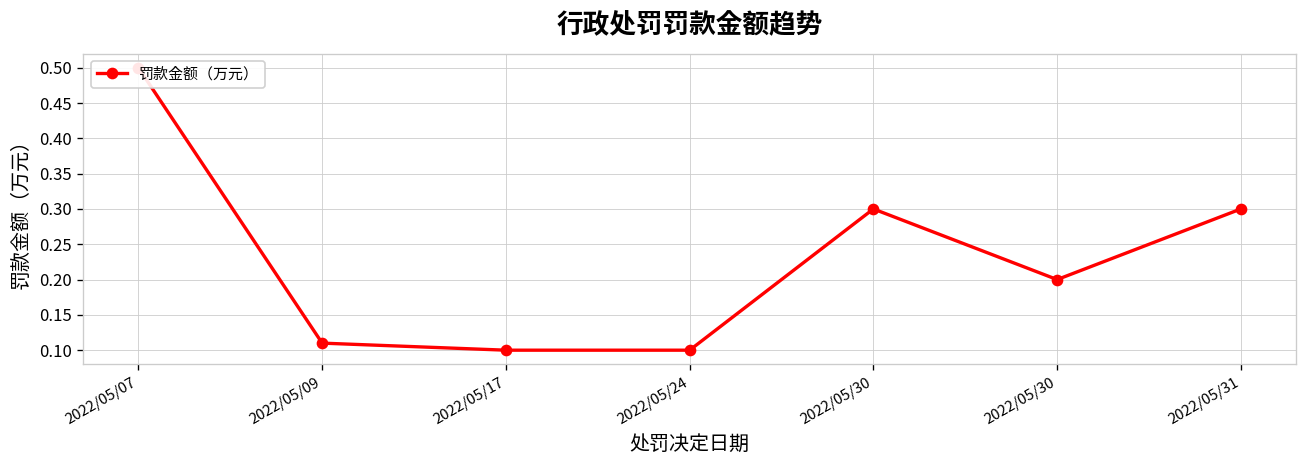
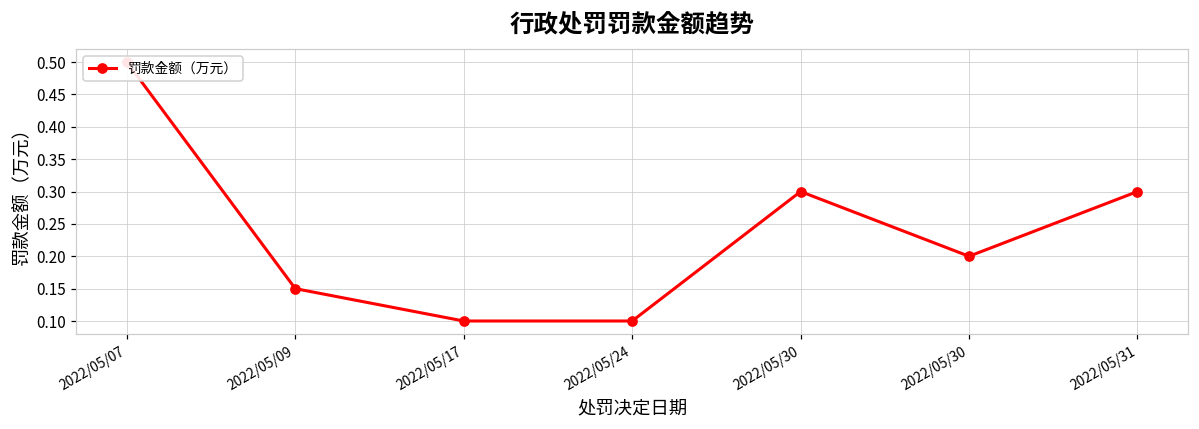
2022/05/09: 0.11 -> 0.15
